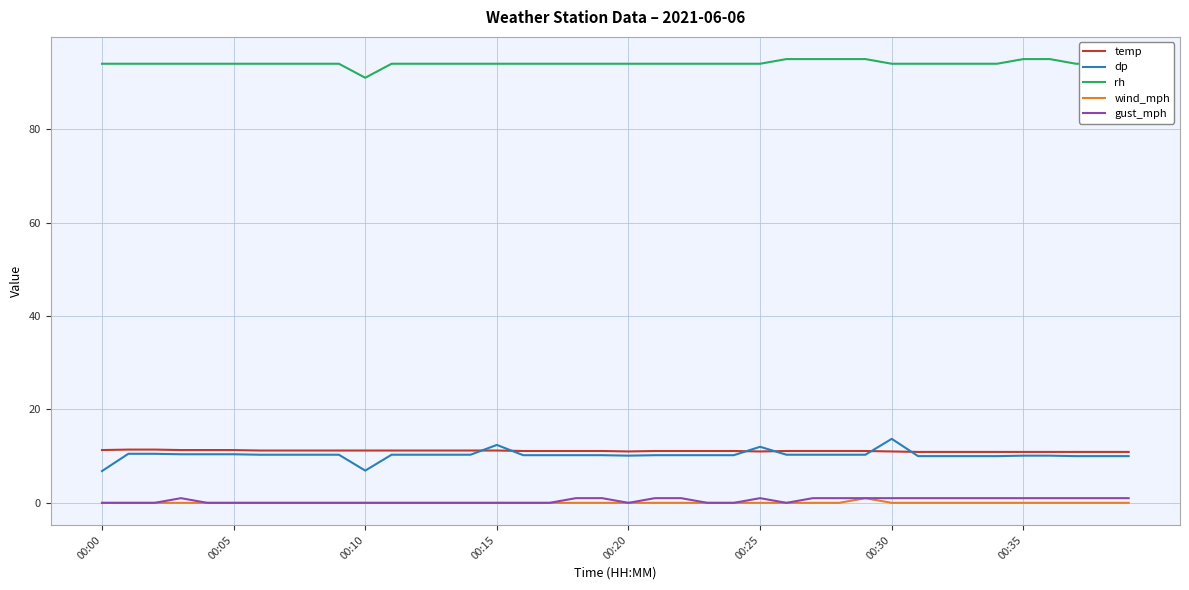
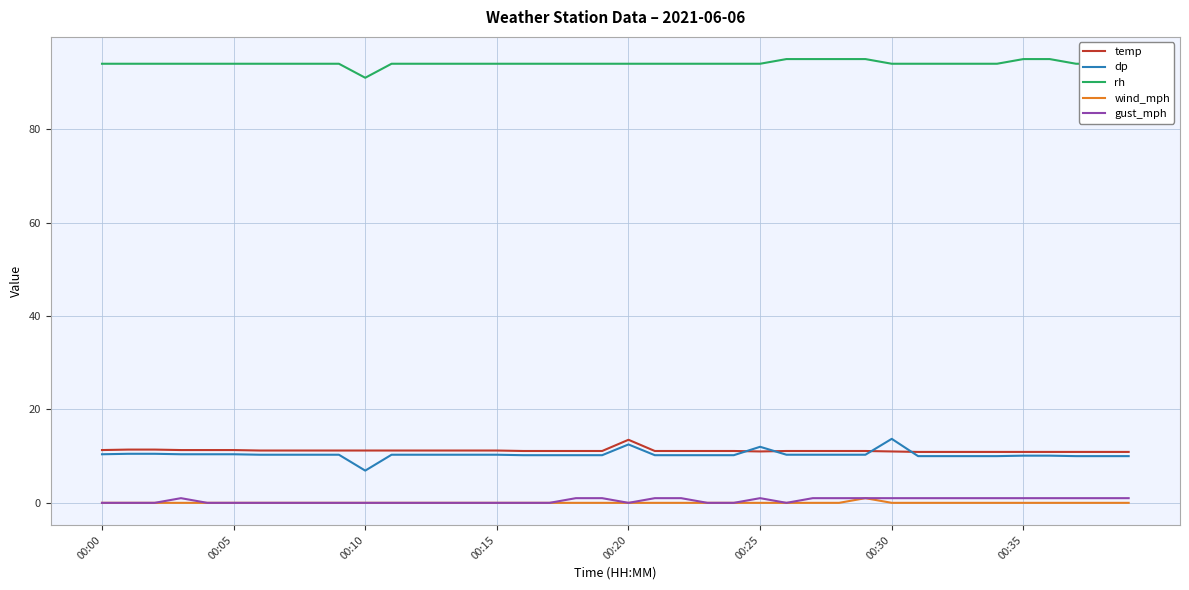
dp, 00:00: 7 -> 10
dp, 00:15: 12 -> 10
temp, 00:20: 11 -> 14
dp, 00:20: 10 -> 13
